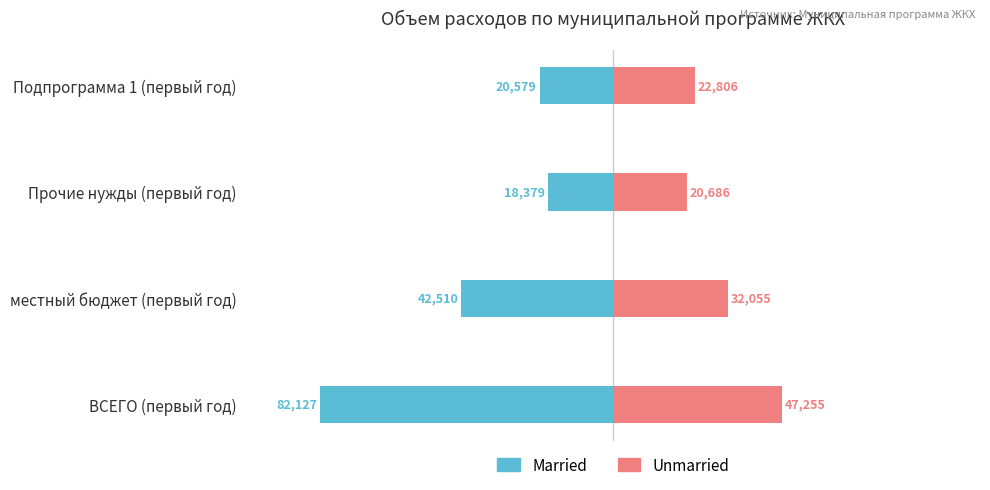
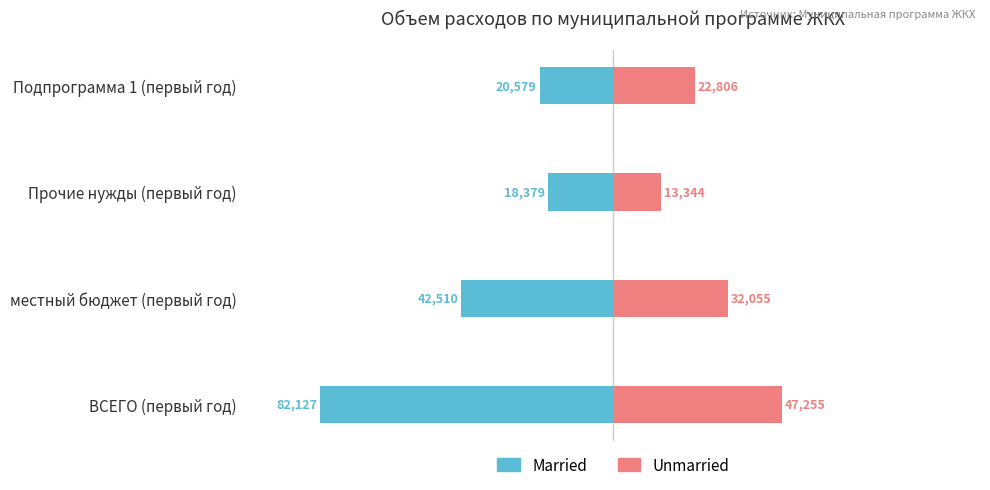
Unmarried, Прочие нужды (первый год): 20,686 -> 13,344
